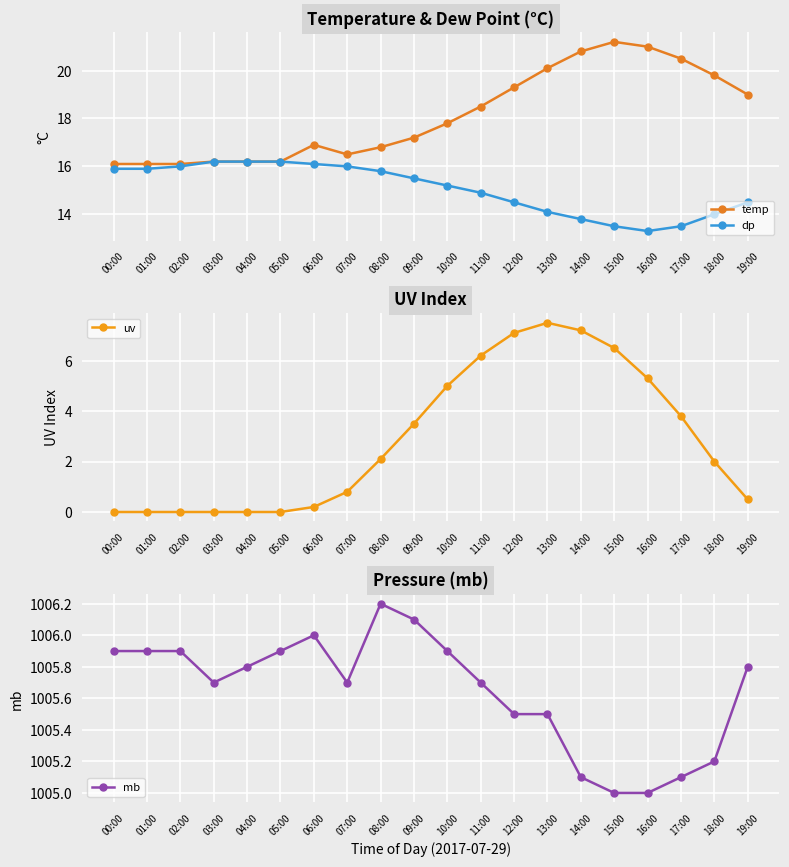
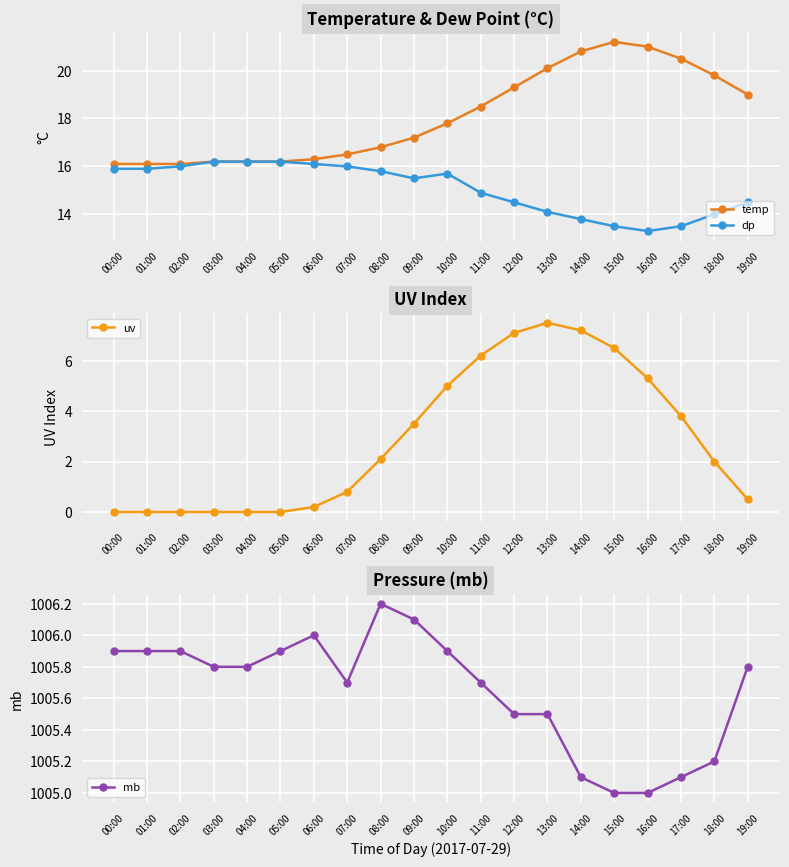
Temperature & Dew Point (°C), temp, 06:00: 16.9 -> 16.3
Temperature & Dew Point (°C), dp, 10:00: 15.2 -> 15.7
Pressure (mb), 03:00: 1005.7 -> 1005.8
